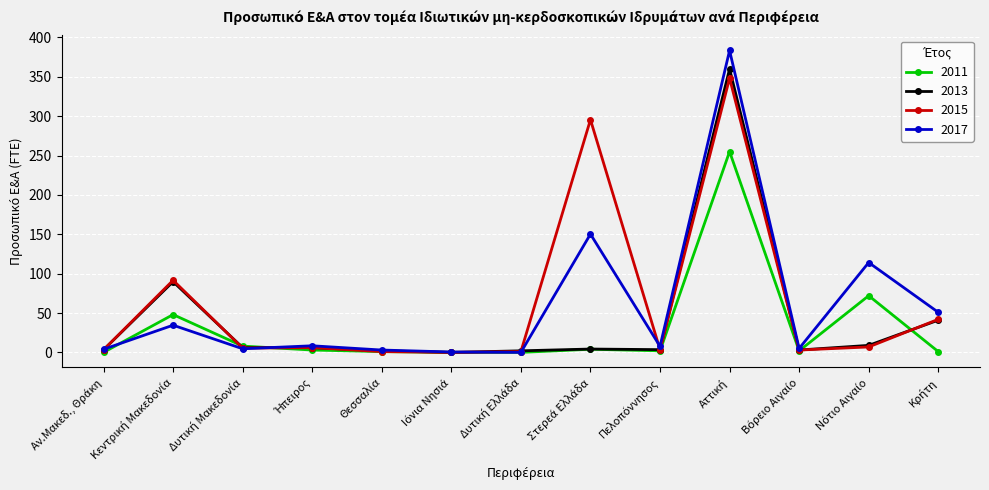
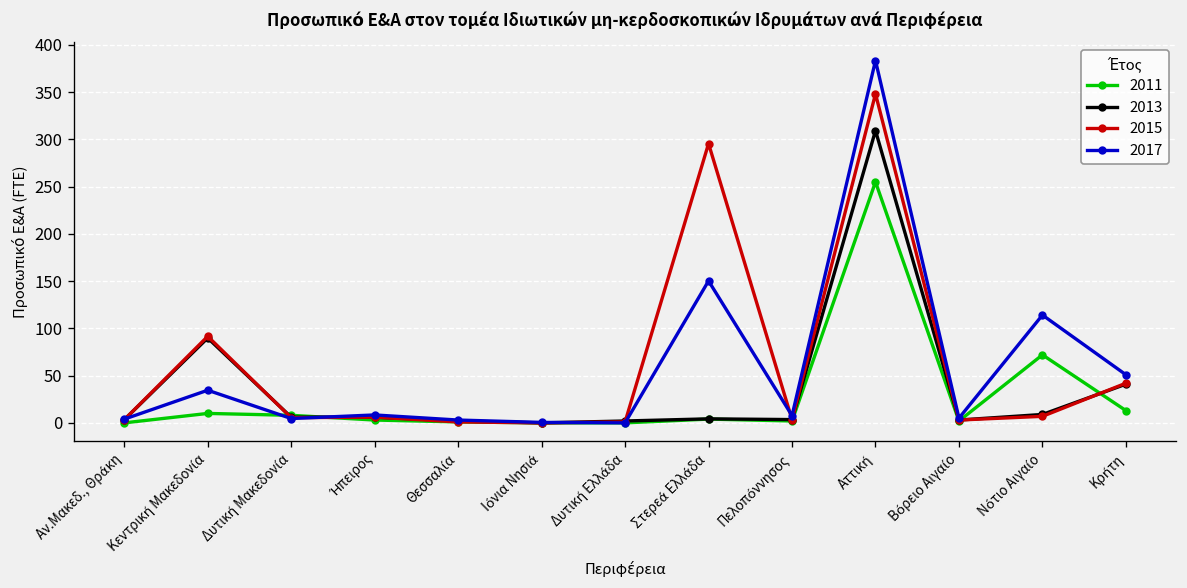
2011, Κεντρική Μακεδονία: 50 -> 10
2013, Αττική: 360 -> 310
2011, Κρήτη: 0 -> 10
